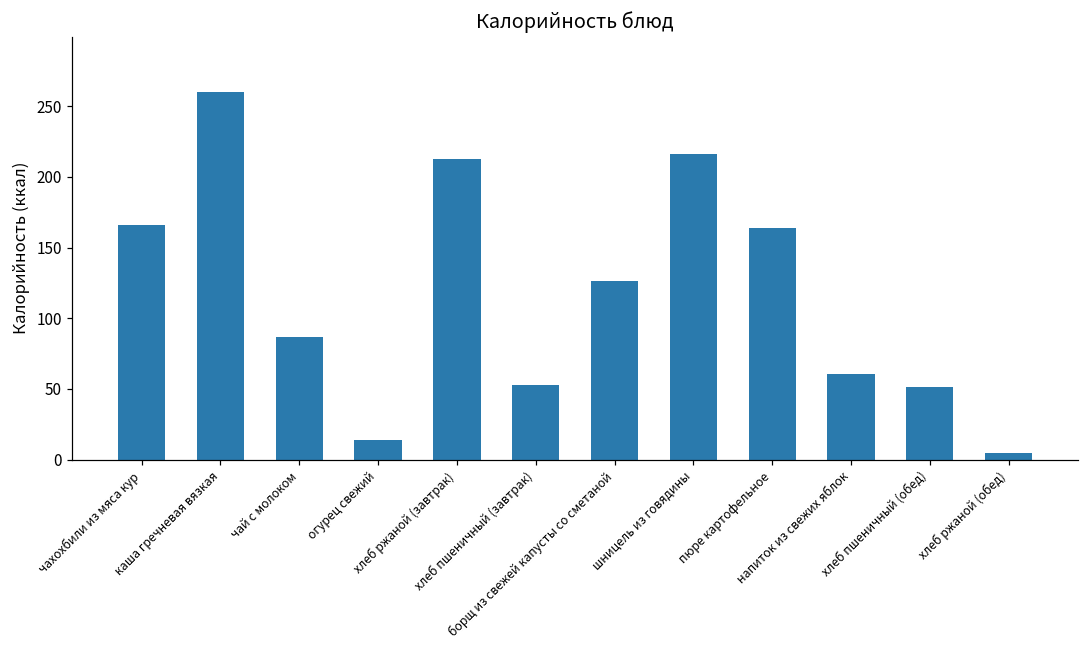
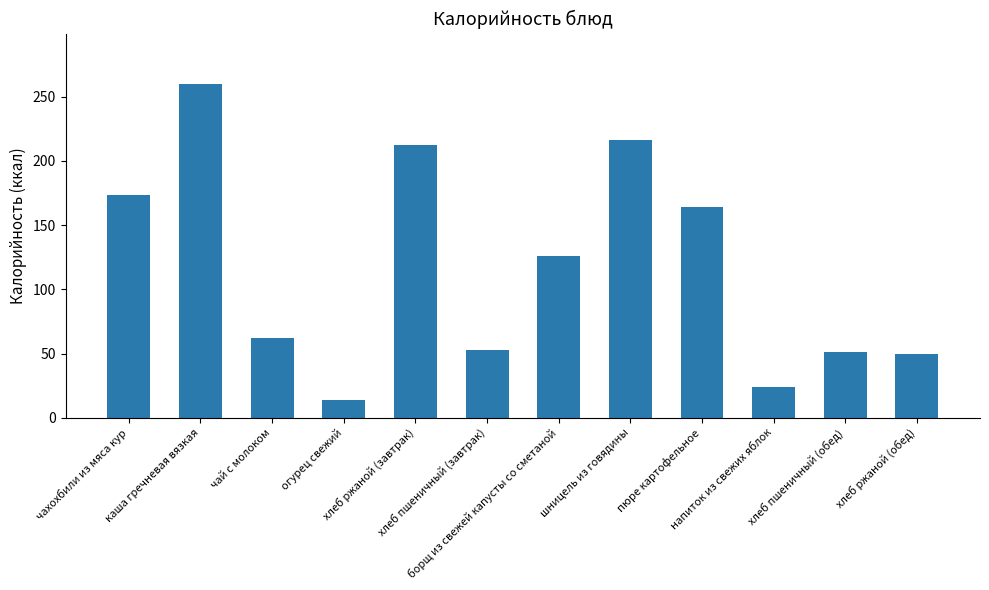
чахохбили из мяса кур: 166 -> 173
чай с молоком: 87 -> 62
напиток из свежих яблок: 61 -> 24
хлеб ржаной (обед): 5 -> 50
